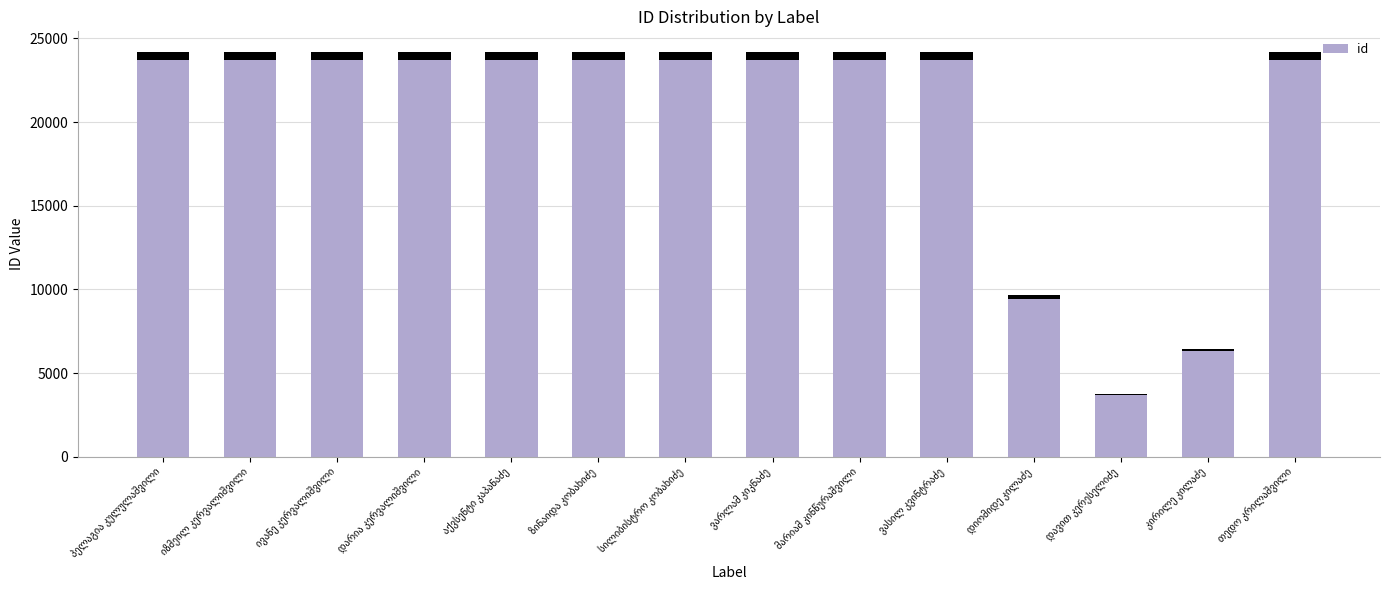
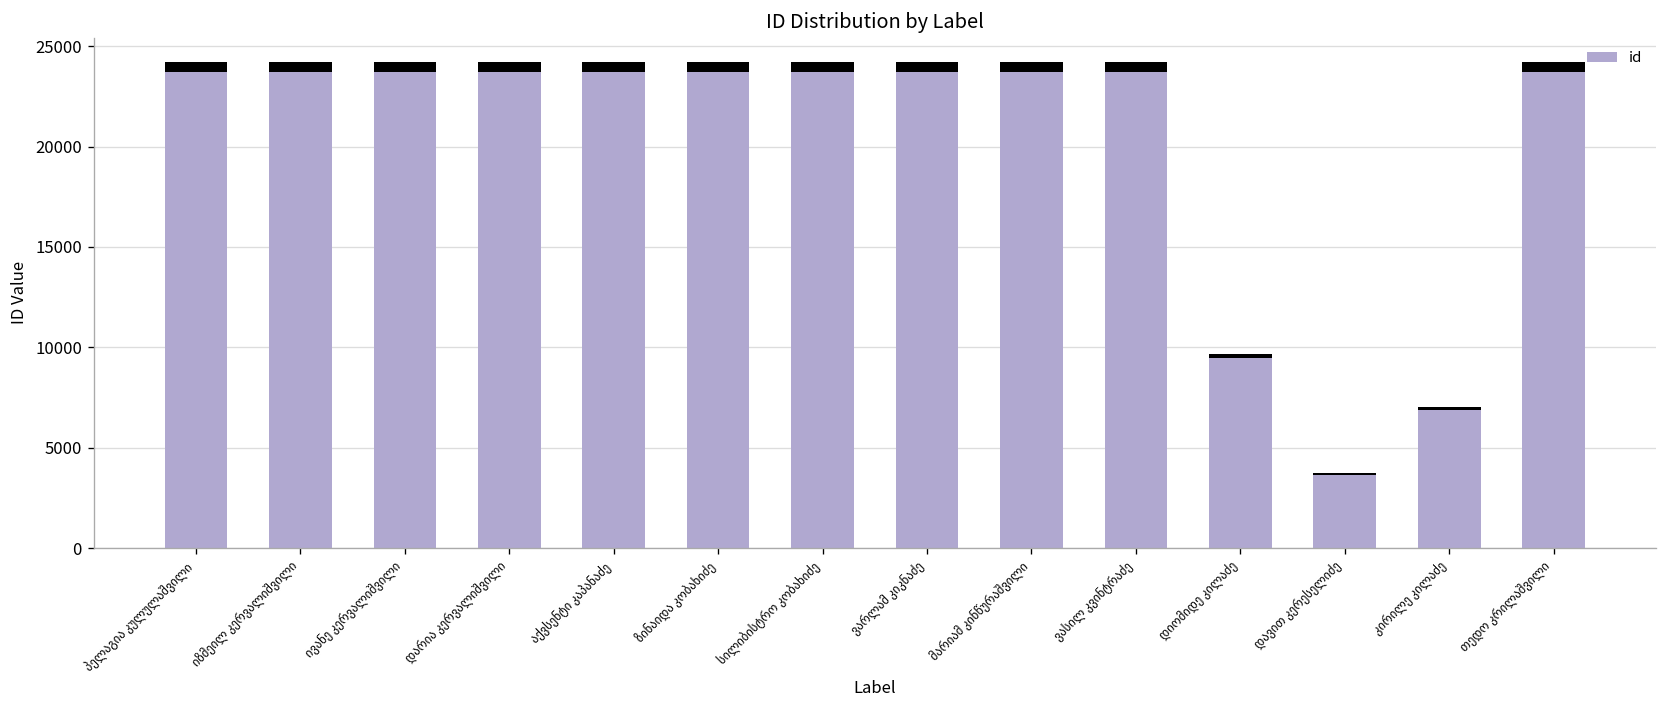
id, კირილე კილაძე: 6400 -> 7000
